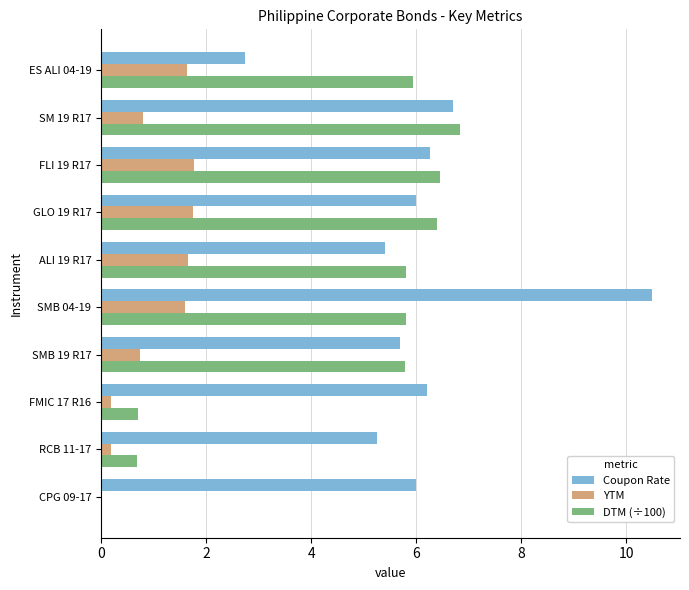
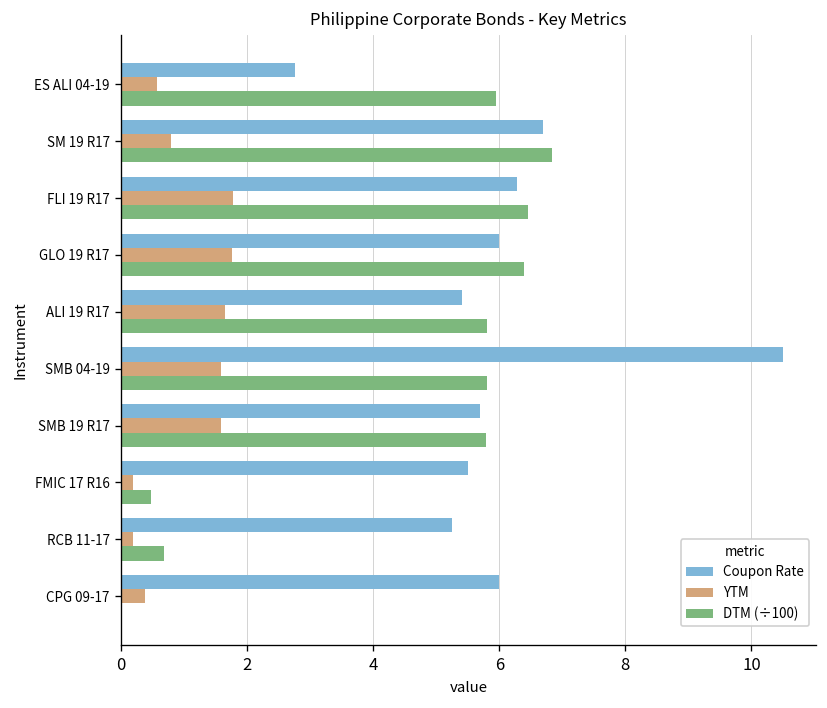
YTM, ES ALI 04-19: 1.6 -> 0.6
YTM, SMB 19 R17: 0.7 -> 1.6
Coupon Rate, FMIC 17 R16: 6.2 -> 5.5
DTM (÷100), FMIC 17 R16: 0.7 -> 0.5
YTM, CPG 09-17: 0.0 -> 0.4
